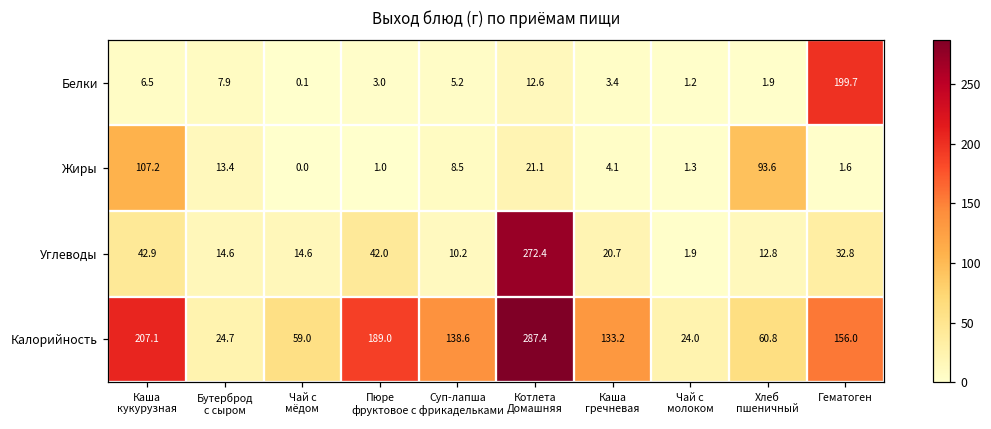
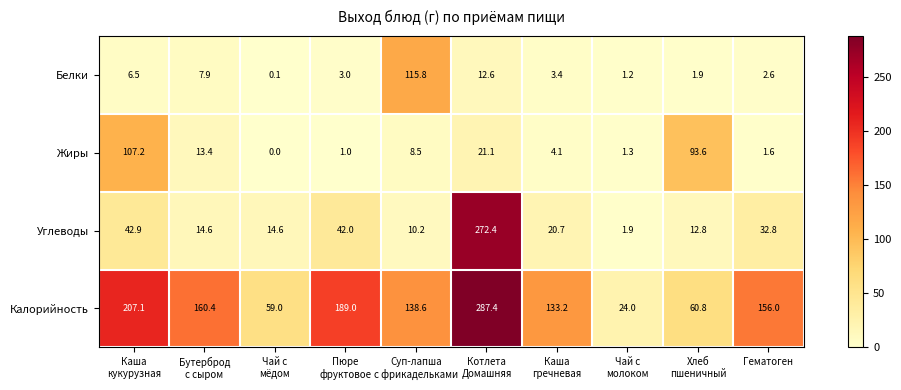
Белки, Суп-лапша с фрикадельками: 5.2 -> 115.8
Белки, Гематоген: 199.7 -> 2.6
Калорийность, Бутерброд с сыром: 24.7 -> 160.4
